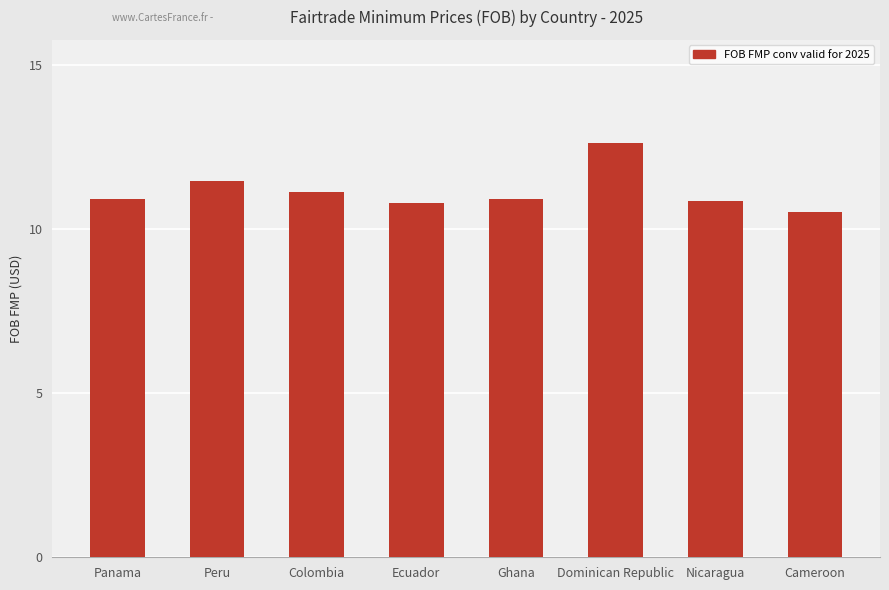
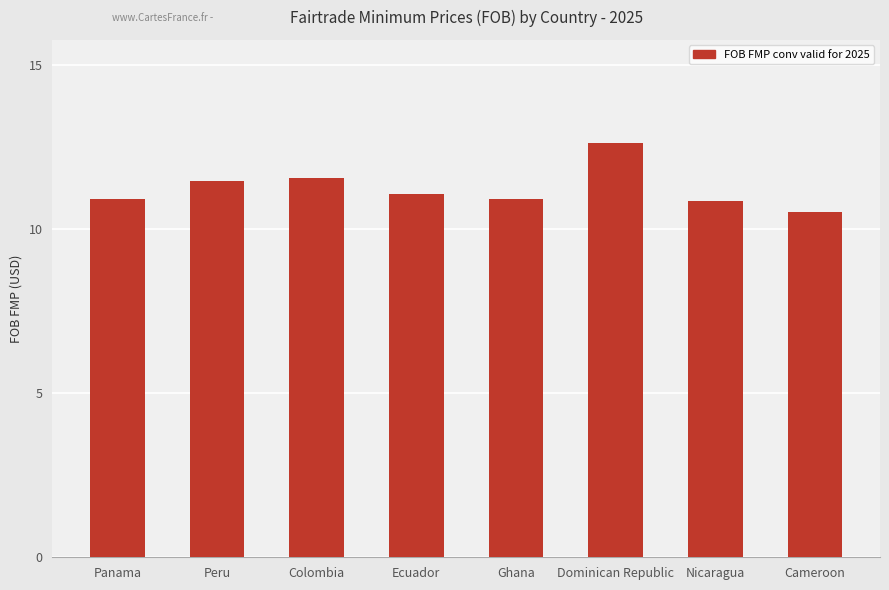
Colombia: 11.1 -> 11.6
Ecuador: 10.8 -> 11.1
